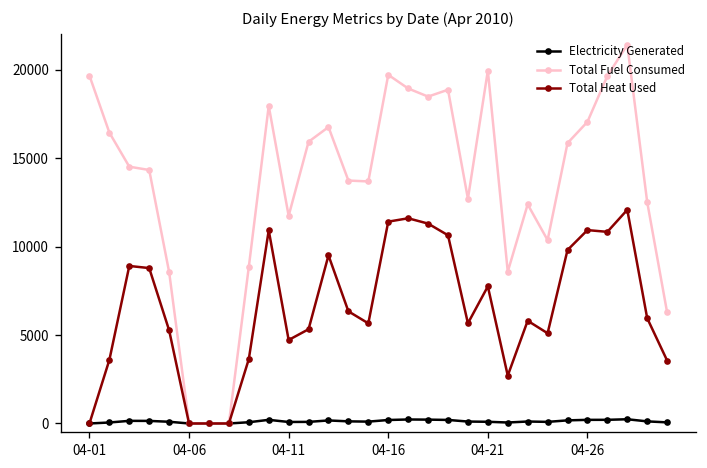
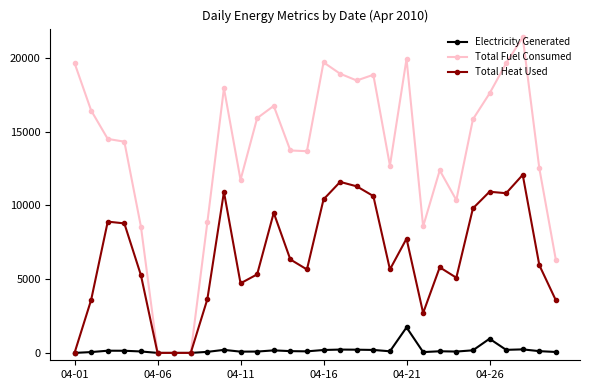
Total Heat Used, 04-16: 11400 -> 10400
Electricity Generated, 04-21: 100 -> 1700
Electricity Generated, 04-26: 200 -> 1000
Total Fuel Consumed, 04-26: 17100 -> 17600
